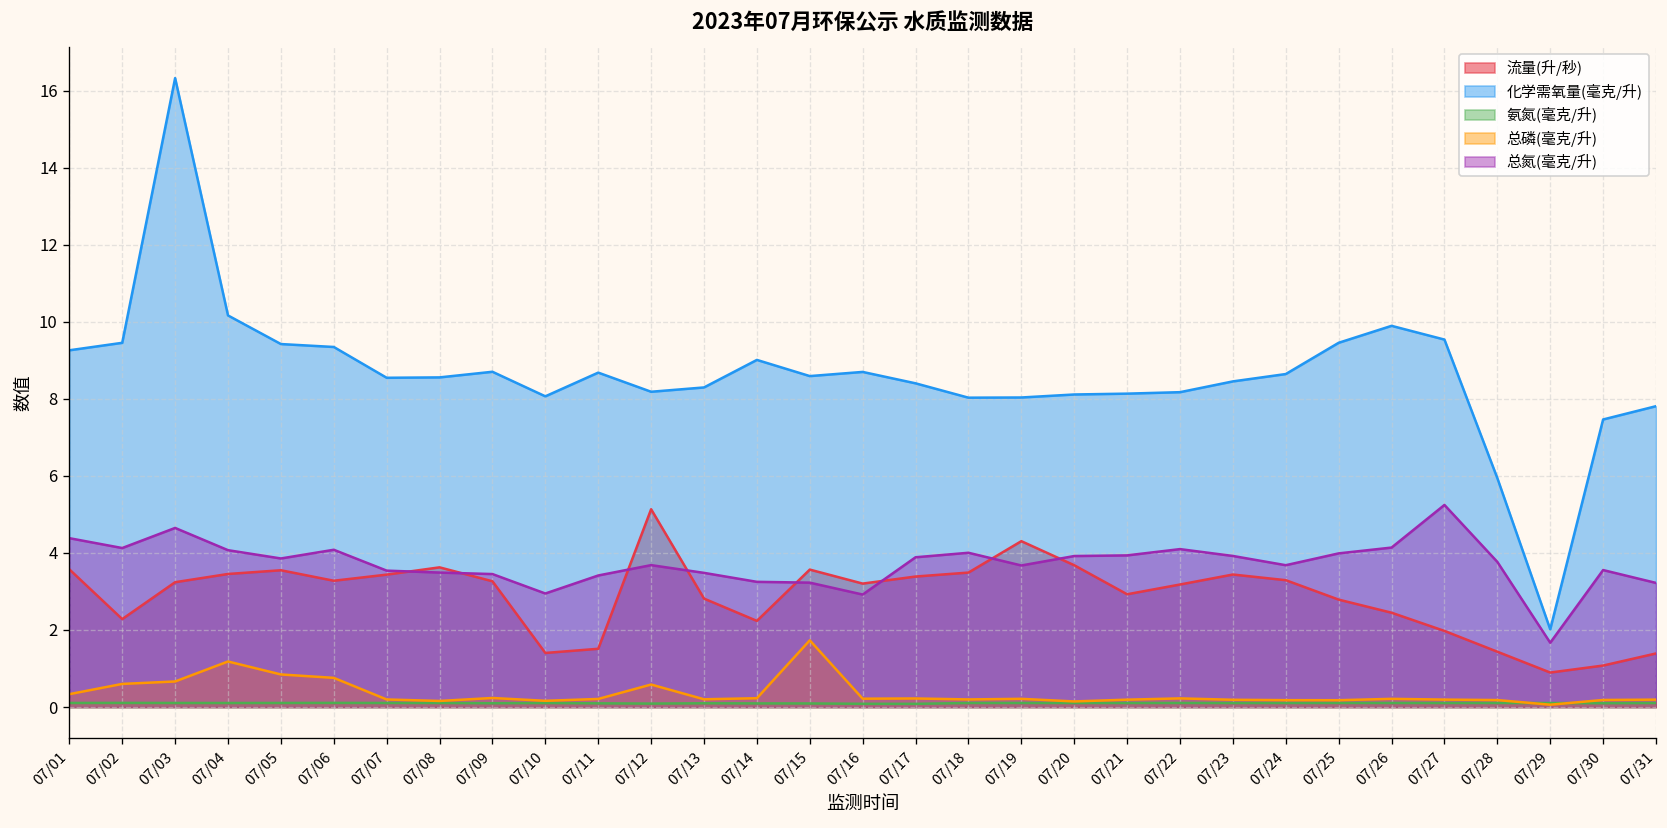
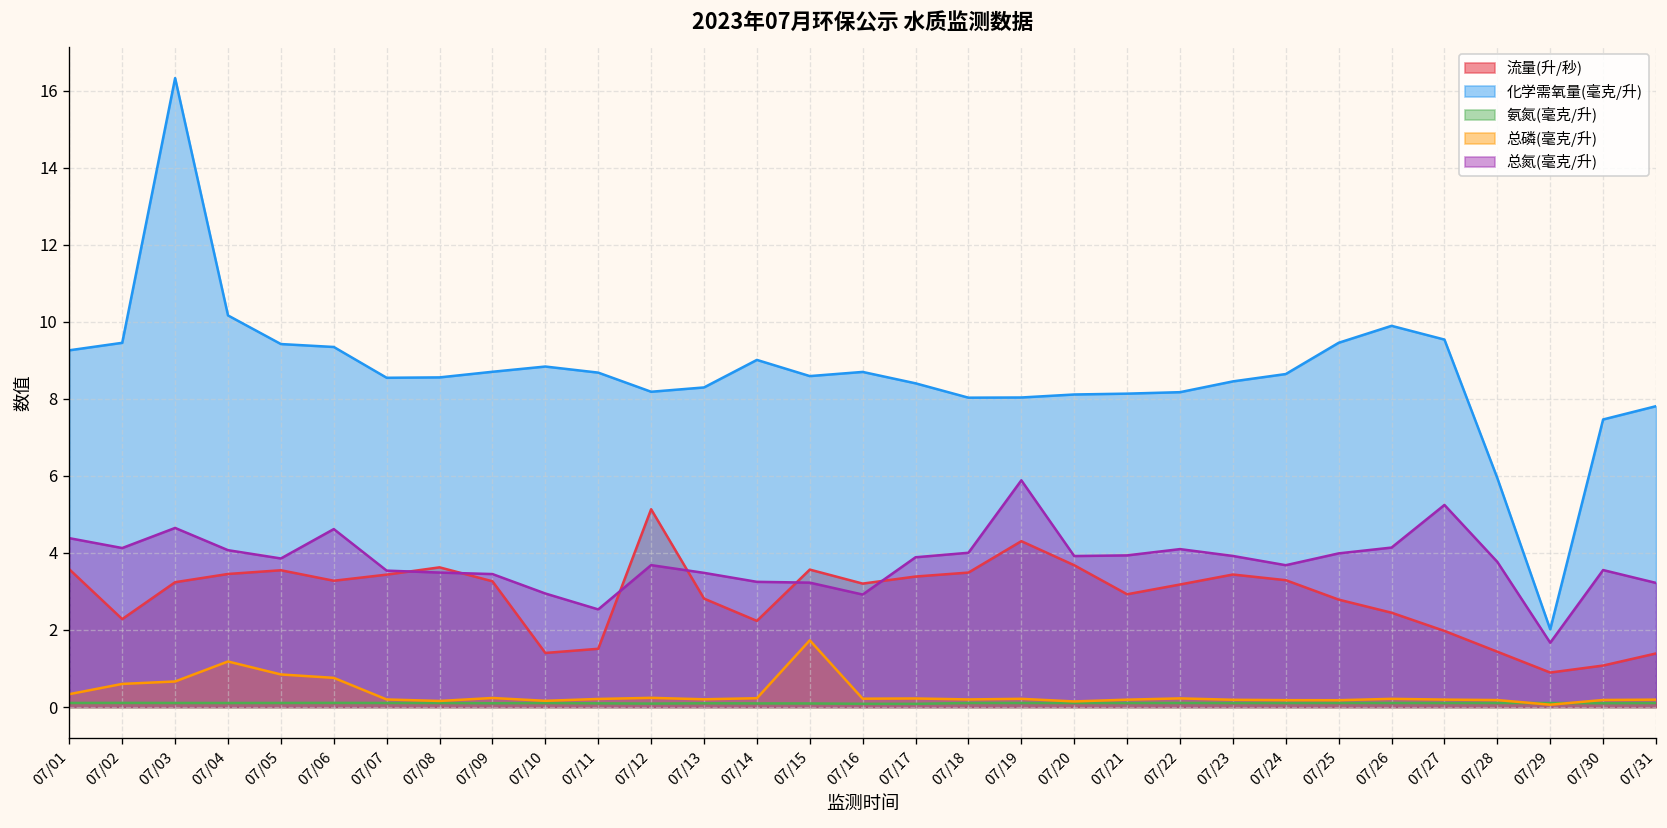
总氮(毫克/升), 07/06: 4.1 -> 4.6
化学需氧量(毫克/升), 07/10: 8.1 -> 8.8
总氮(毫克/升), 07/11: 3.4 -> 2.5
总磷(毫克/升), 07/12: 0.6 -> 0.2
总氮(毫克/升), 07/19: 3.7 -> 5.9
